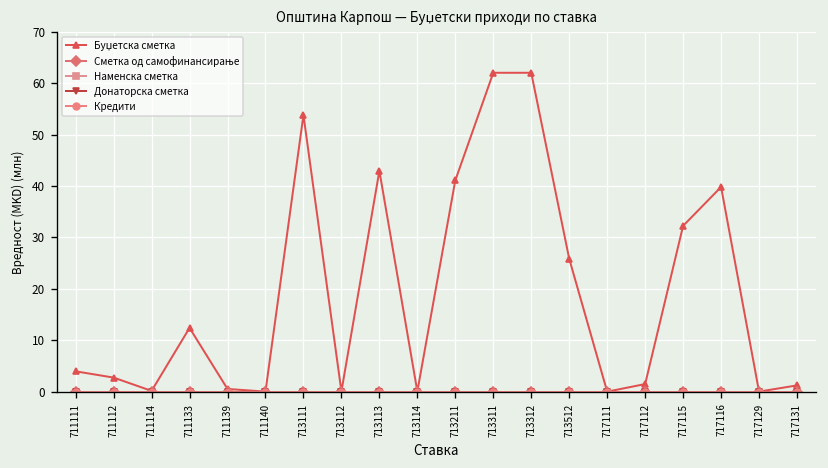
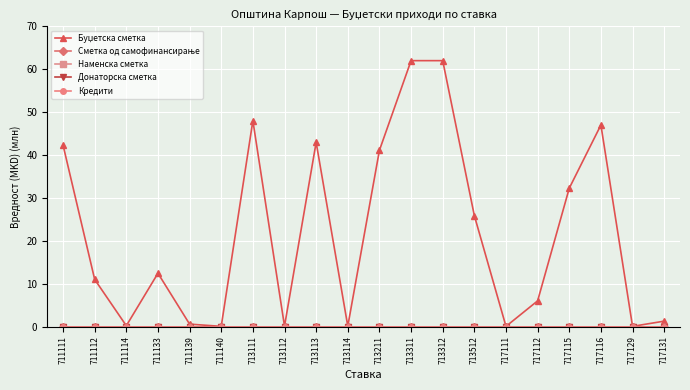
Буџетска сметка, 711111: 4 -> 42
Буџетска сметка, 711112: 3 -> 11
Буџетска сметка, 713111: 54 -> 48
Буџетска сметка, 717112: 2 -> 6
Буџетска сметка, 717116: 40 -> 47
